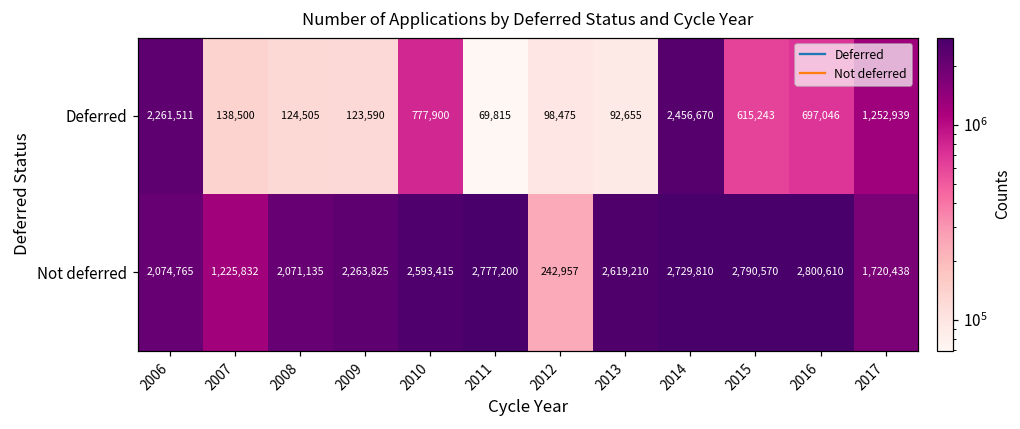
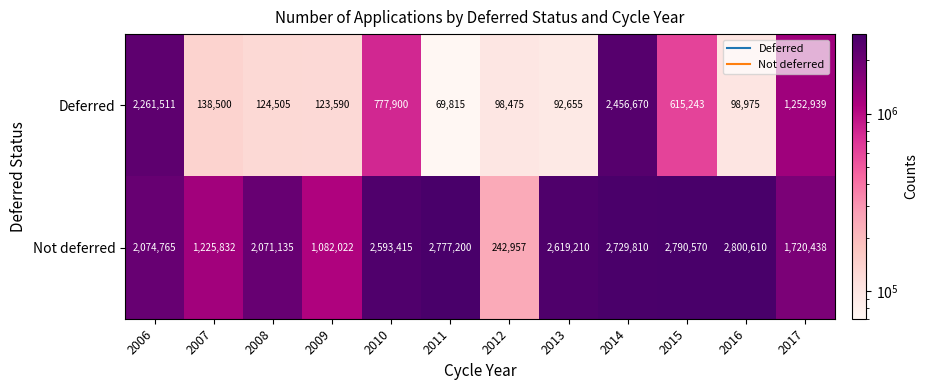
Deferred, 2016: 697,046 -> 98,975
Not deferred, 2009: 2,263,825 -> 1,082,022
